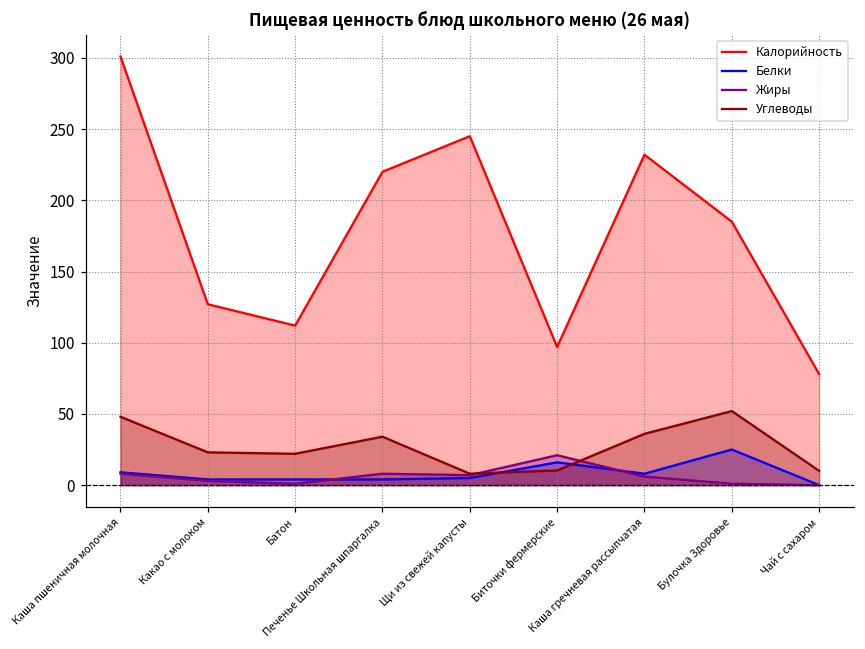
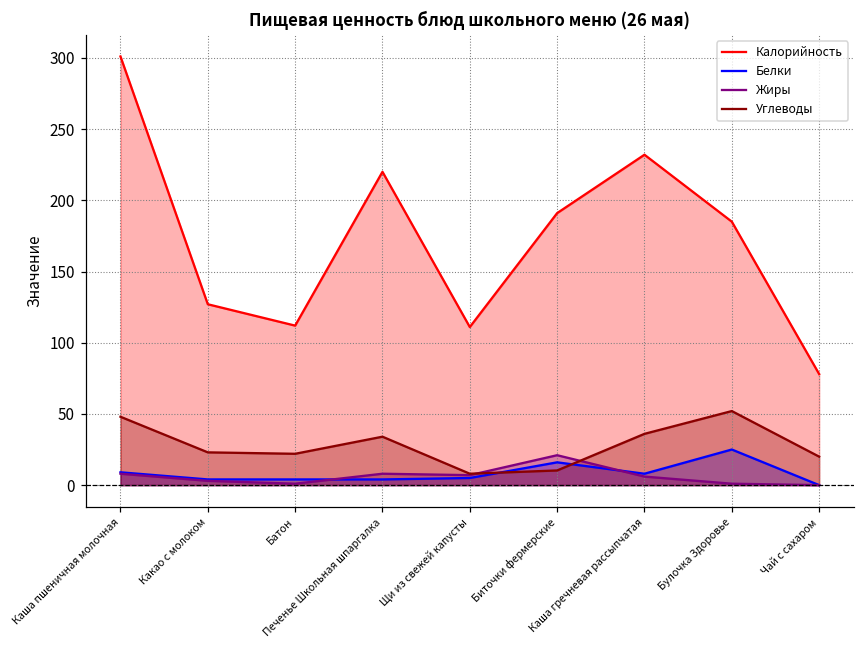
Калорийность, Щи из свежей капусты: 245 -> 111
Калорийность, Биточки фермерские: 97 -> 191
Углеводы, Чай с сахаром: 10 -> 20
